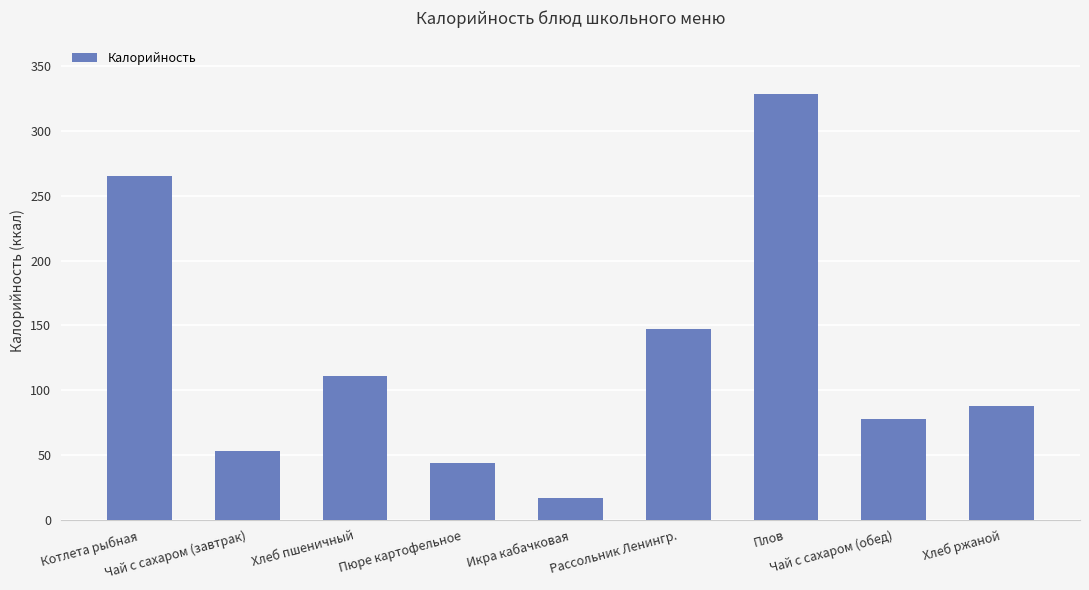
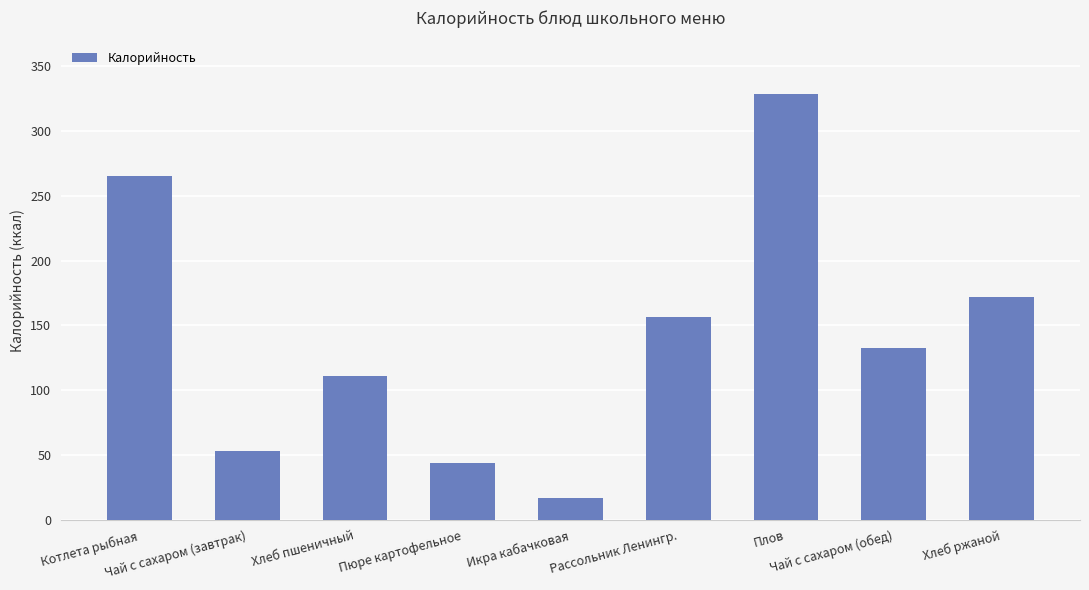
Рассольник Ленингр.: 147 -> 157
Чай с сахаром (обед): 78 -> 133
Хлеб ржаной: 88 -> 172
